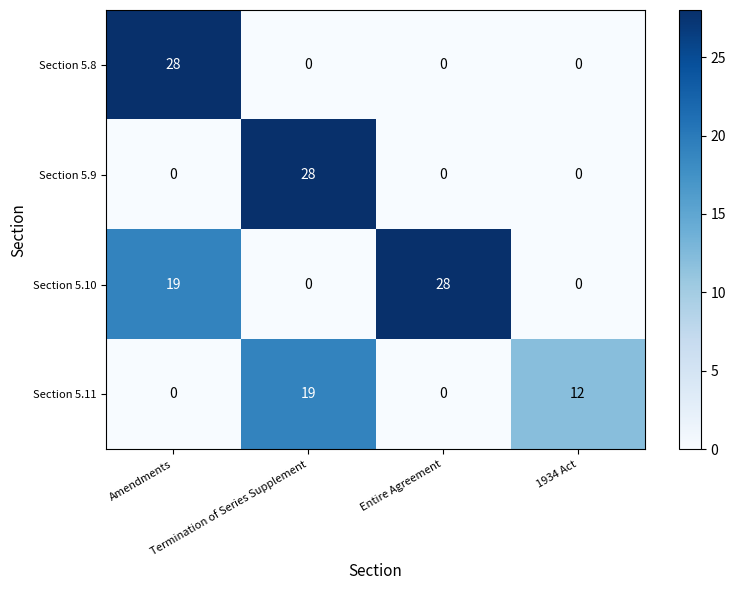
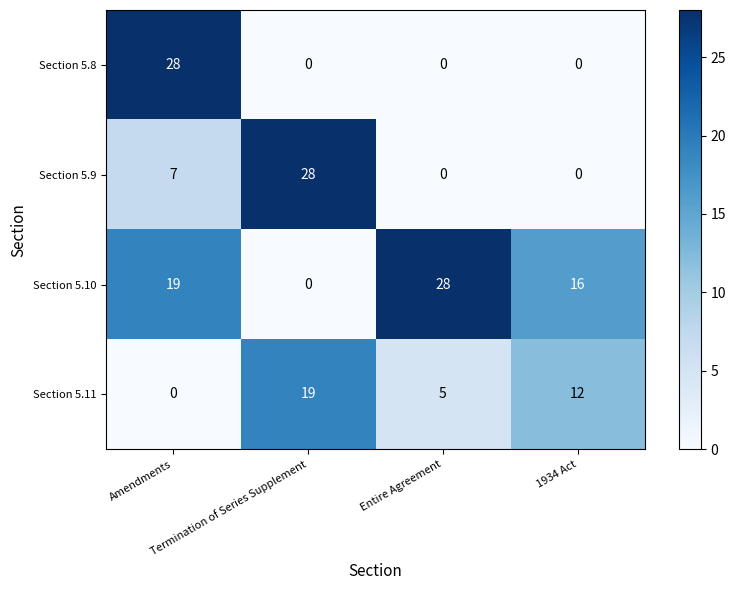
Section 5.9, Amendments: 0 -> 7
Section 5.10, 1934 Act: 0 -> 16
Section 5.11, Entire Agreement: 0 -> 5
